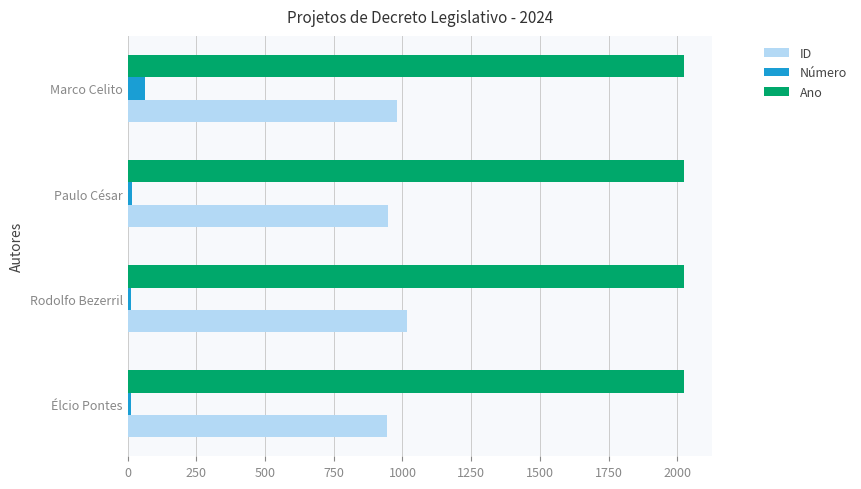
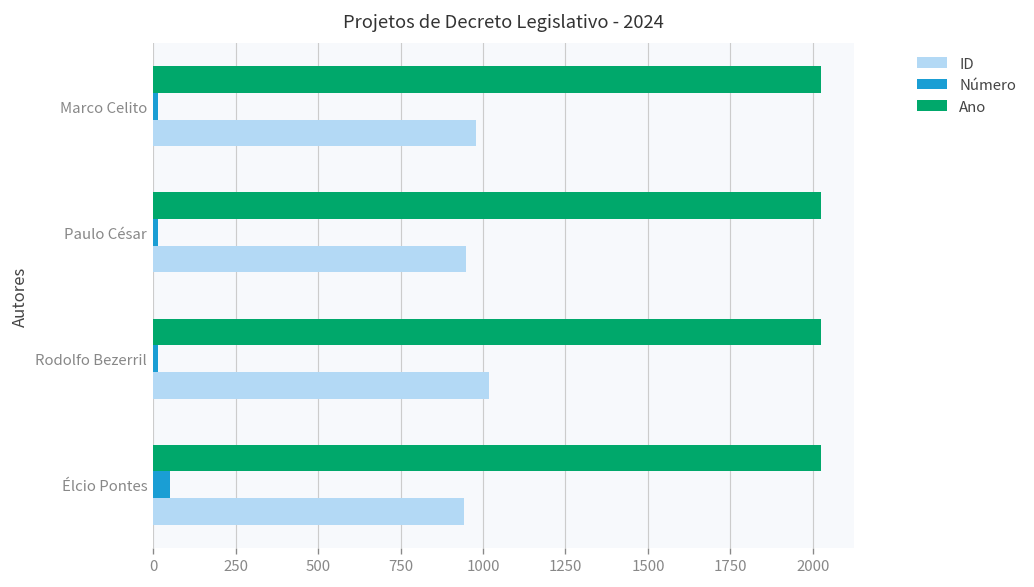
Número, Marco Celito: 60 -> 20
Número, Élcio Pontes: 10 -> 50
